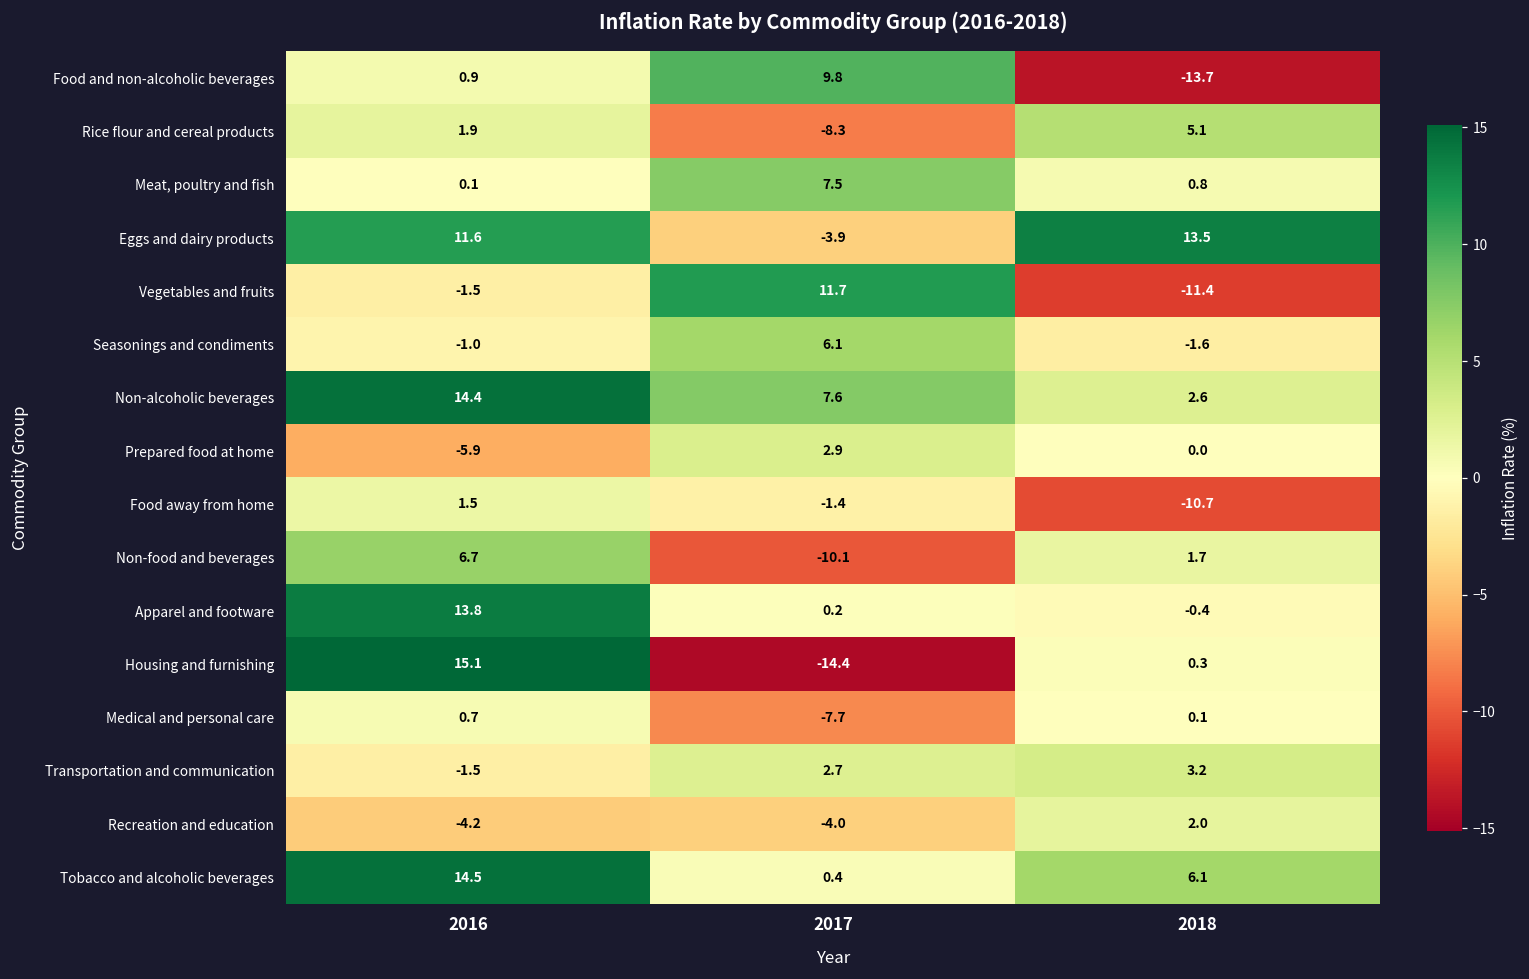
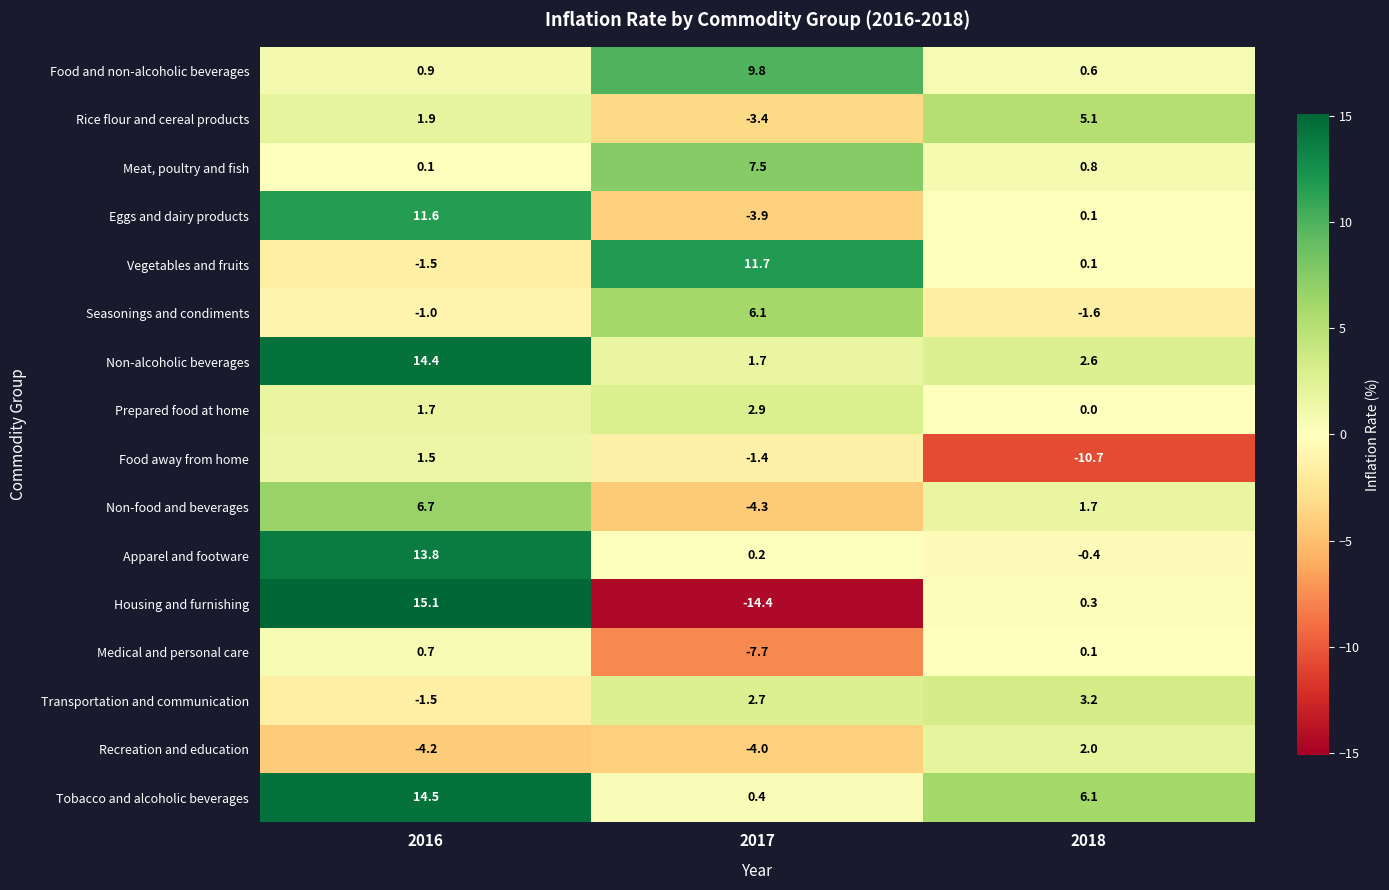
Food and non-alcoholic beverages, 2018: -13.7 -> 0.6
Rice flour and cereal products, 2017: -8.3 -> -3.4
Eggs and dairy products, 2018: 13.5 -> 0.1
Vegetables and fruits, 2018: -11.4 -> 0.1
Non-alcoholic beverages, 2017: 7.6 -> 1.7
Prepared food at home, 2016: -5.9 -> 1.7
Non-food and beverages, 2017: -10.1 -> -4.3
